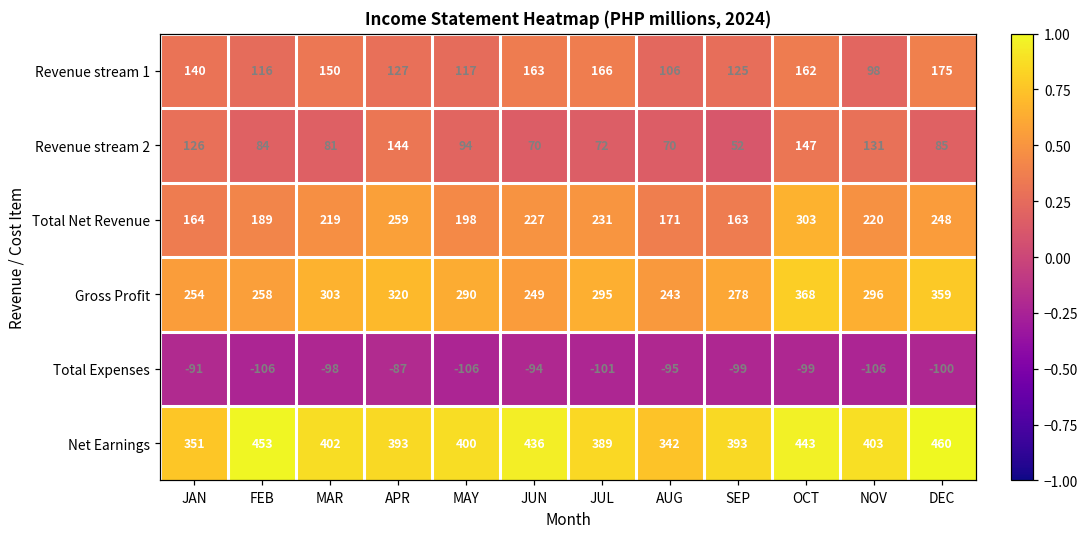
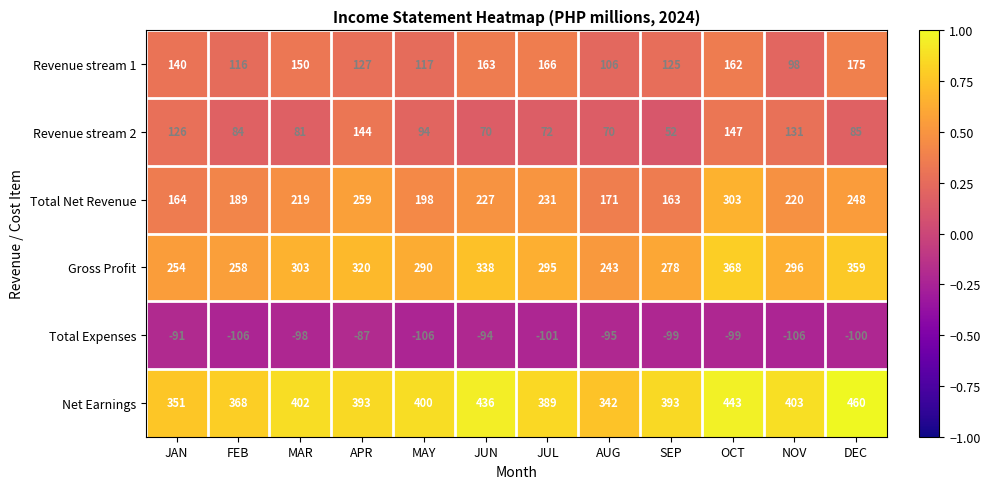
Gross Profit, JUN: 249 -> 338
Net Earnings, FEB: 453 -> 368
